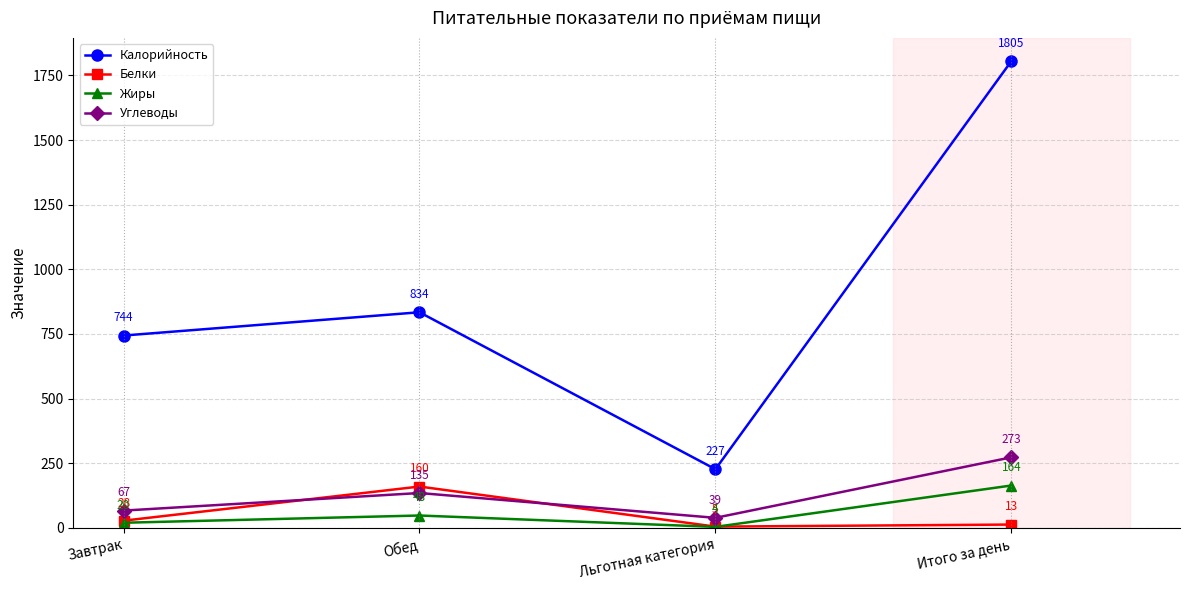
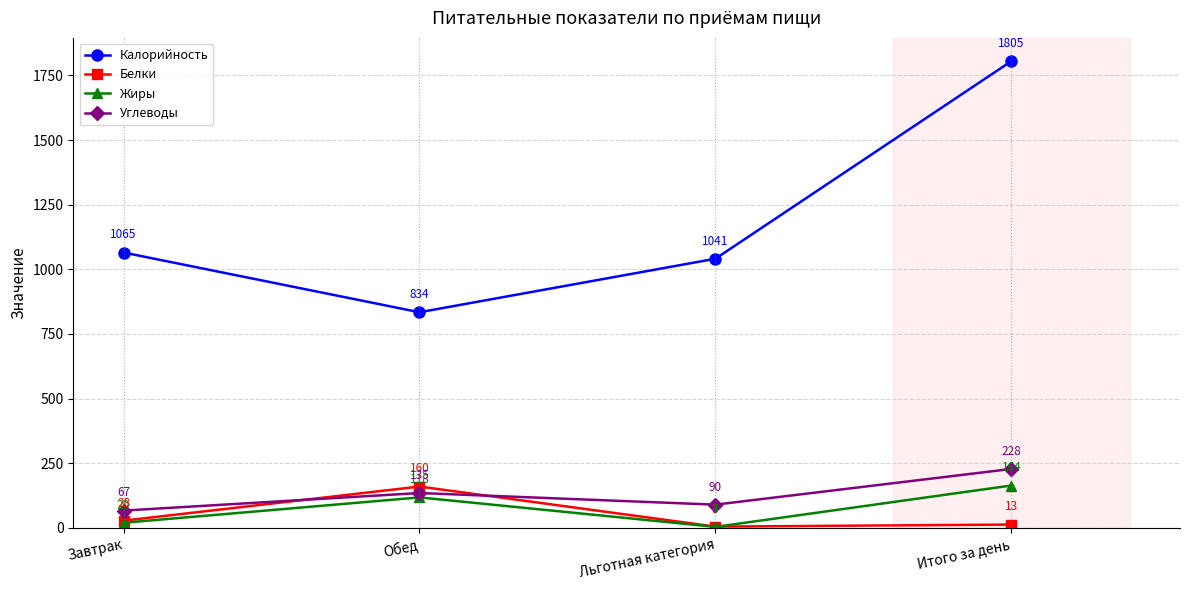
Калорийность, Завтрак: 744 -> 1065
Жиры, Обед: 48 -> 118
Калорийность, Льготная категория: 227 -> 1041
Углеводы, Льготная категория: 39 -> 90
Углеводы, Итого за день: 273 -> 228
